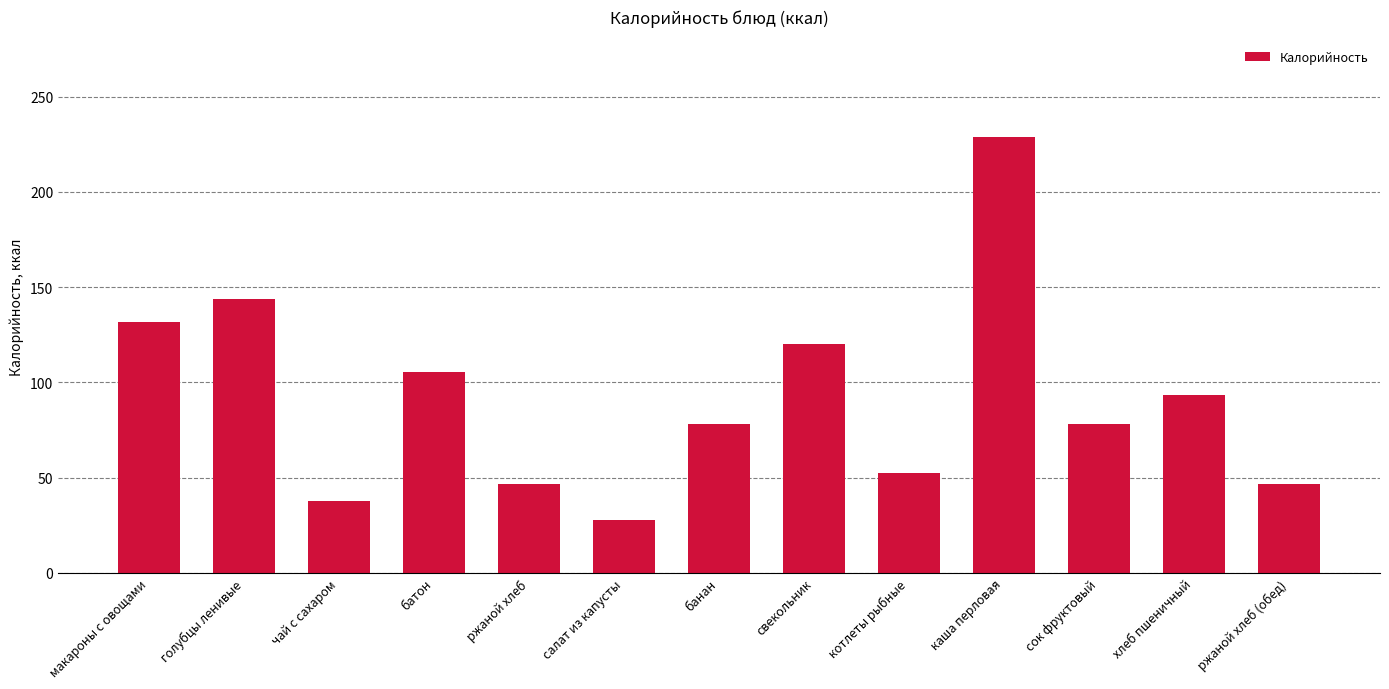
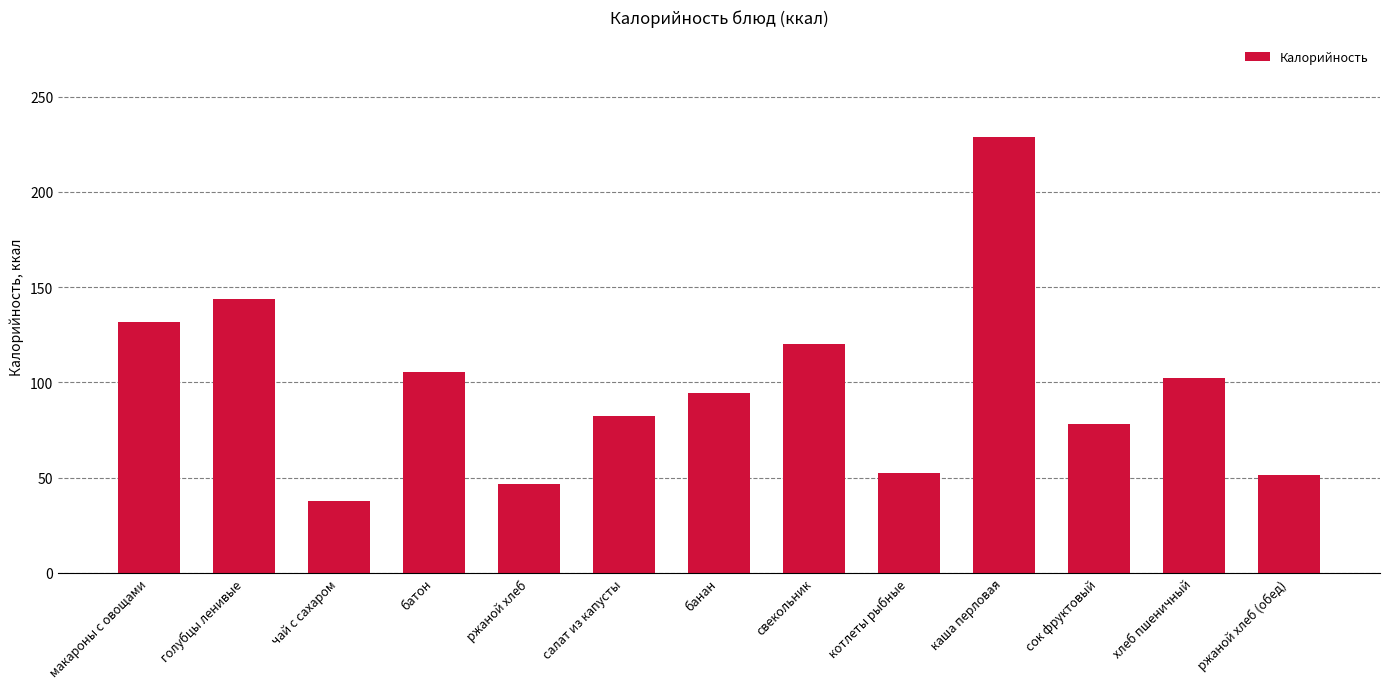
салат из капусты: 28 -> 82
банан: 78 -> 95
хлеб пшеничный: 94 -> 102
ржаной хлеб (обед): 46 -> 51
